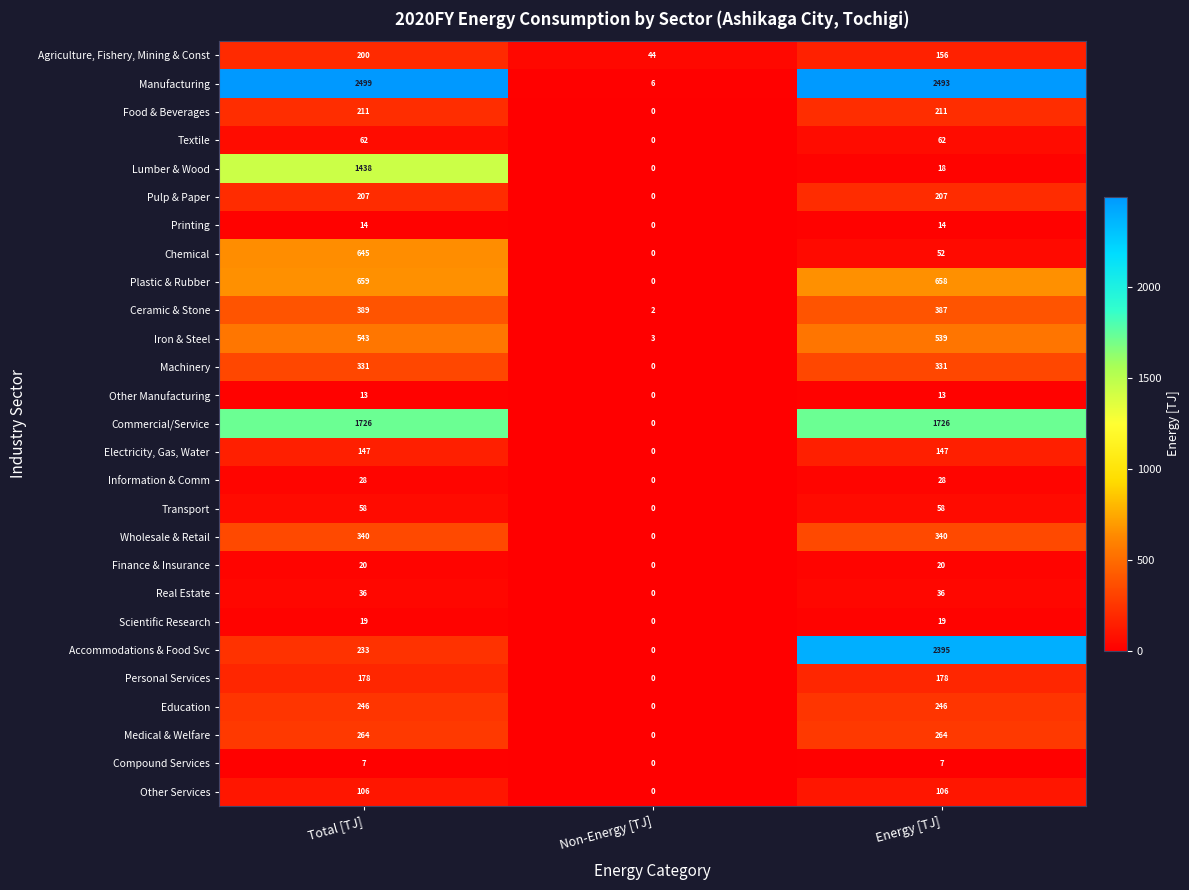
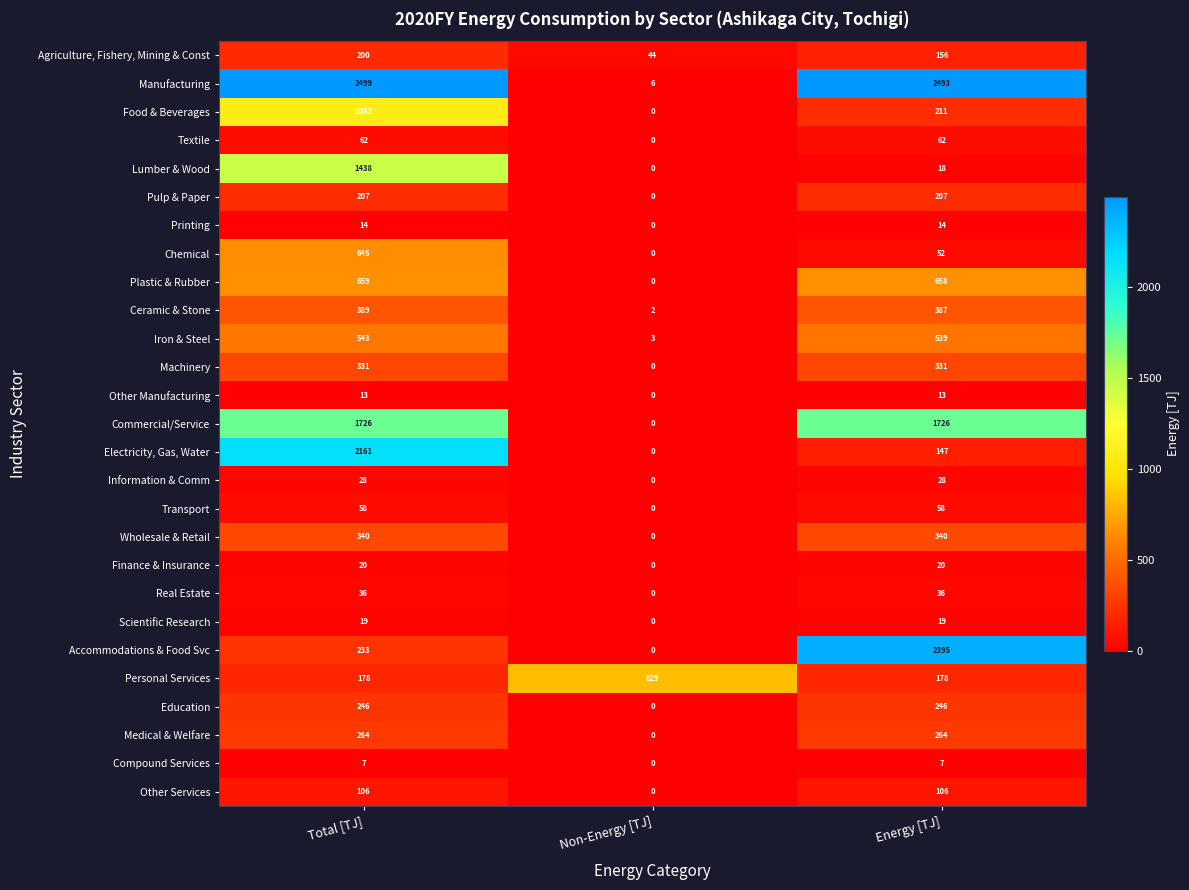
Food & Beverages, Total [TJ]: 211 -> 1082
Electricity, Gas, Water, Total [TJ]: 147 -> 2161
Personal Services, Non-Energy [TJ]: 0 -> 829
